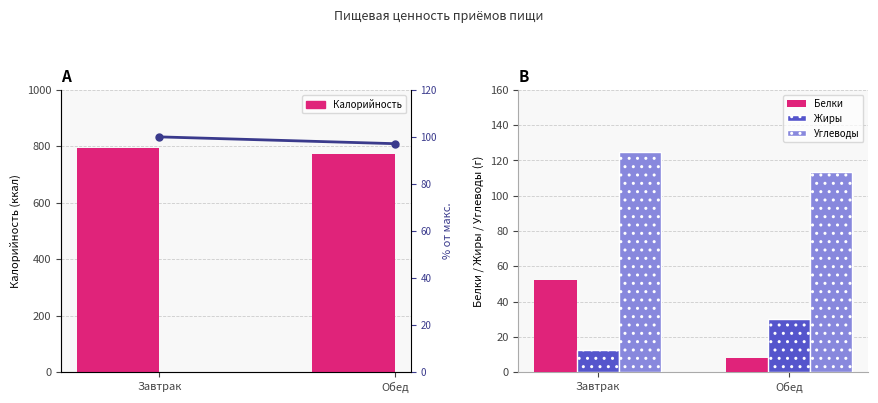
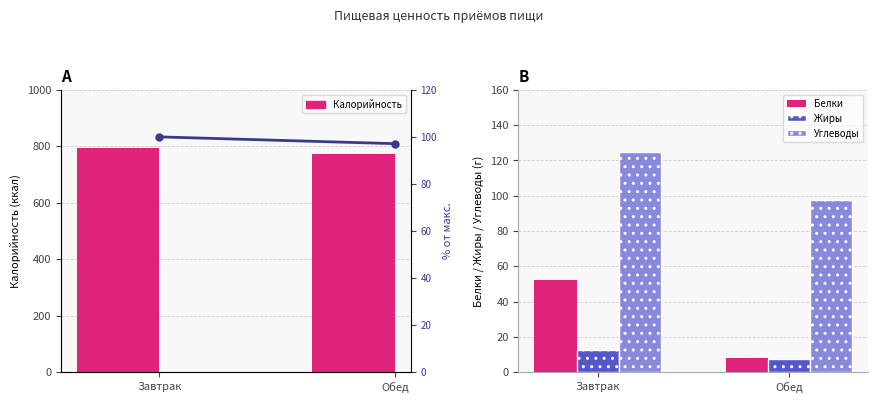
B, Жиры, Обед: 30 -> 8
B, Углеводы, Обед: 114 -> 97
